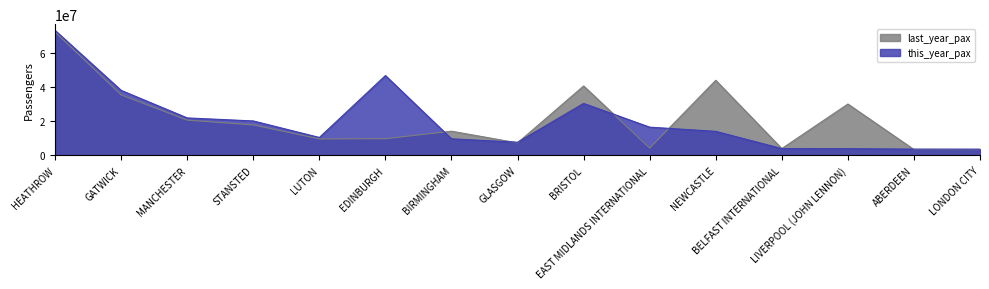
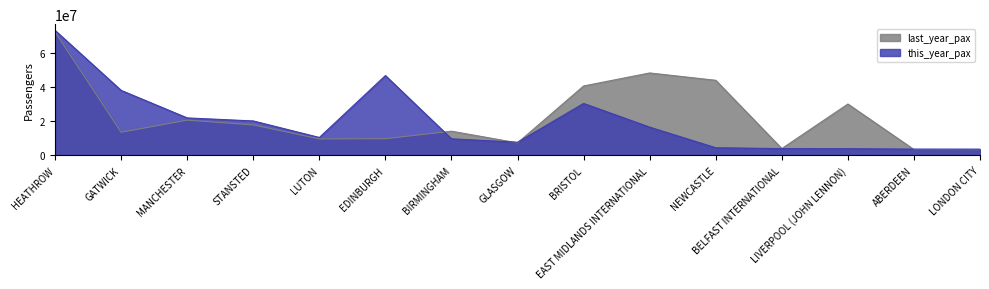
last_year_pax, GATWICK: 36000000 -> 14000000
last_year_pax, EAST MIDLANDS INTERNATIONAL: 4000000 -> 48000000
this_year_pax, NEWCASTLE: 14000000 -> 5000000
